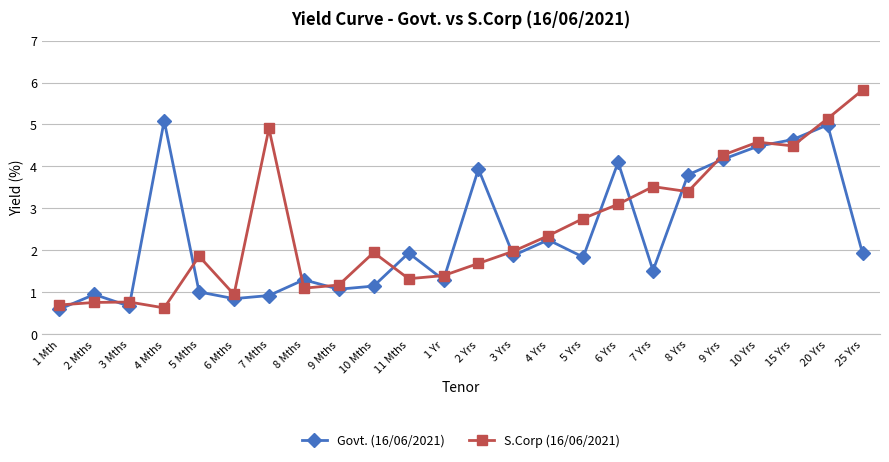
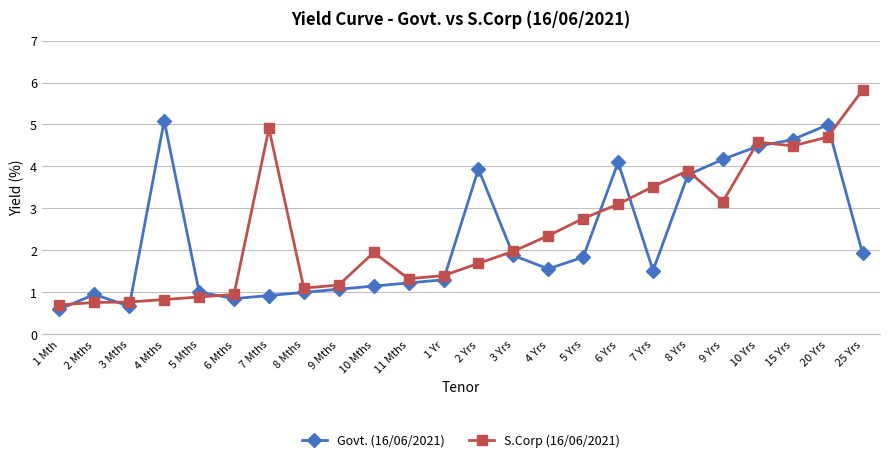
S.Corp (16/06/2021), 4 Mths: 0.6 -> 0.8
S.Corp (16/06/2021), 5 Mths: 1.9 -> 0.9
Govt. (16/06/2021), 8 Mths: 1.3 -> 1.0
Govt. (16/06/2021), 11 Mths: 1.9 -> 1.2
Govt. (16/06/2021), 4 Yrs: 2.3 -> 1.6
S.Corp (16/06/2021), 8 Yrs: 3.4 -> 3.9
S.Corp (16/06/2021), 9 Yrs: 4.3 -> 3.2
S.Corp (16/06/2021), 20 Yrs: 5.1 -> 4.7
